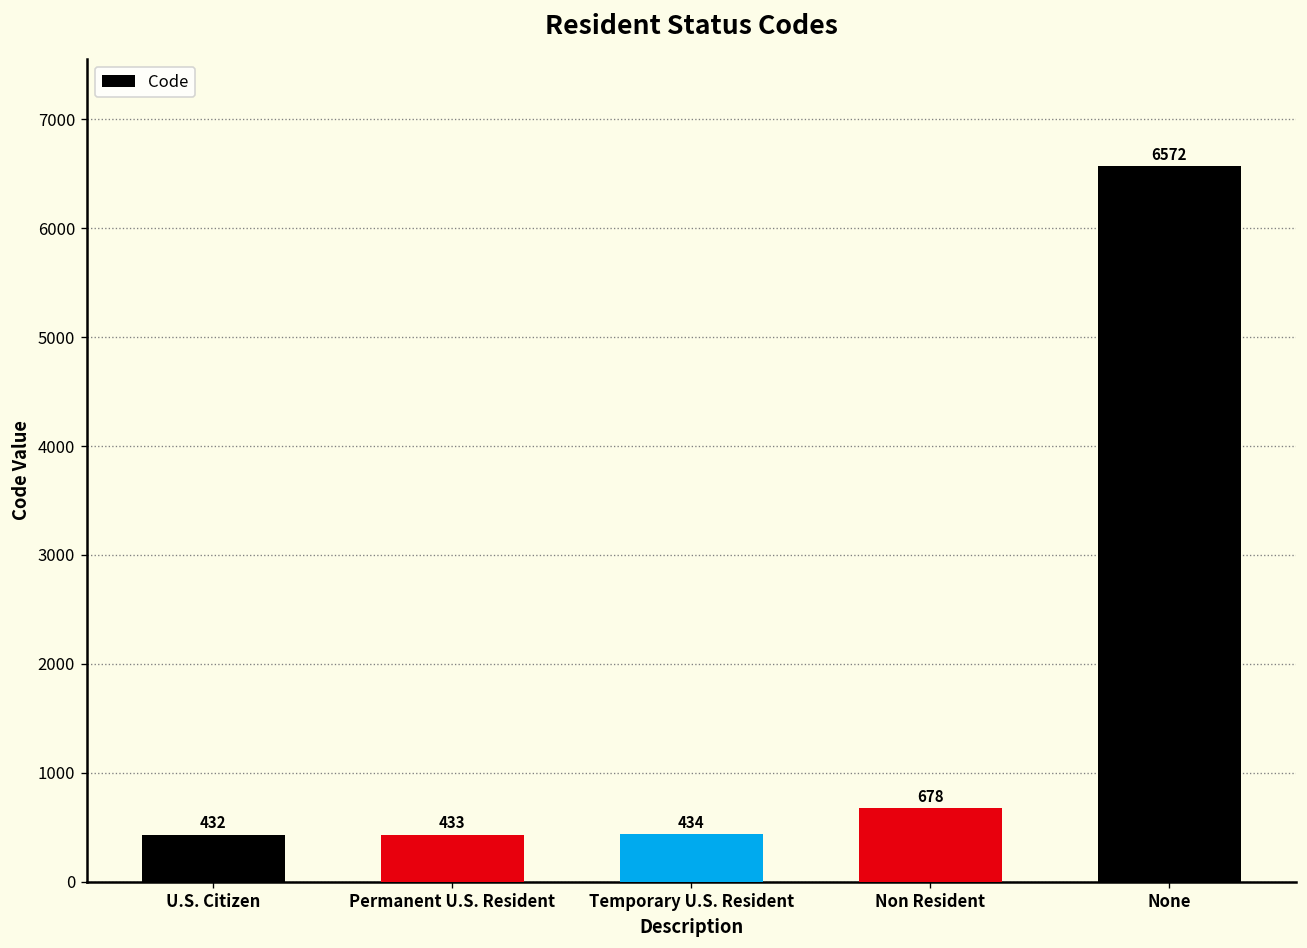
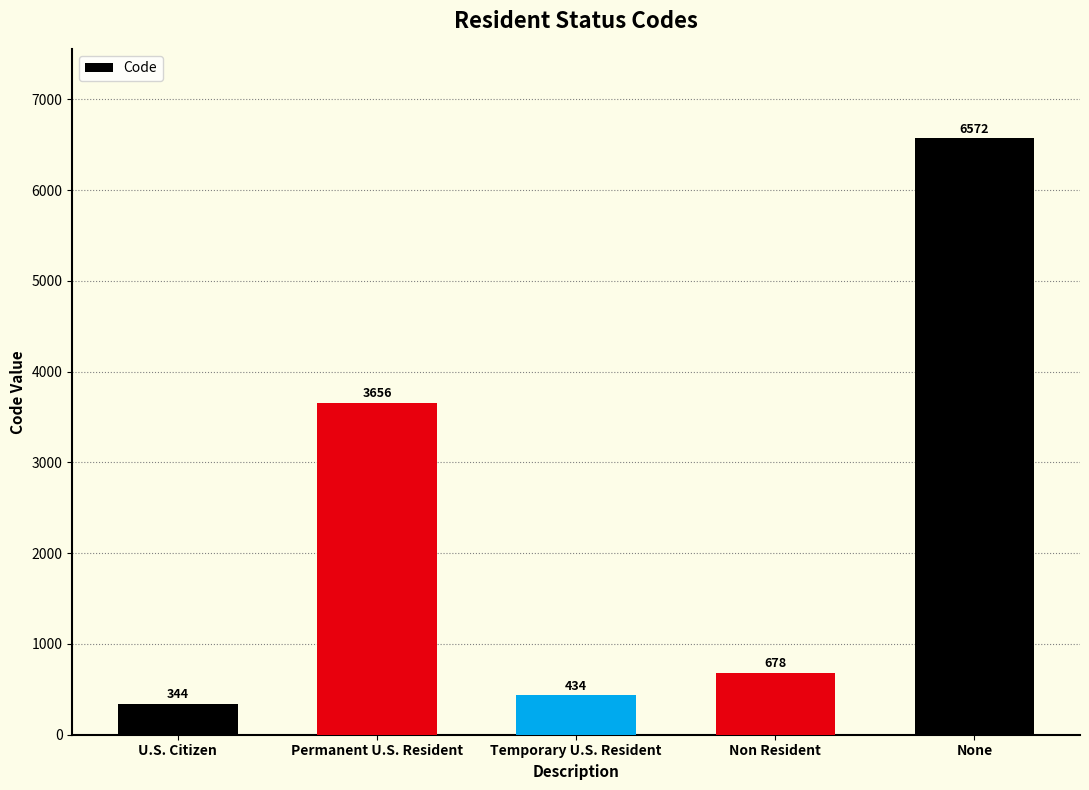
U.S. Citizen: 432 -> 344
Permanent U.S. Resident: 433 -> 3656
